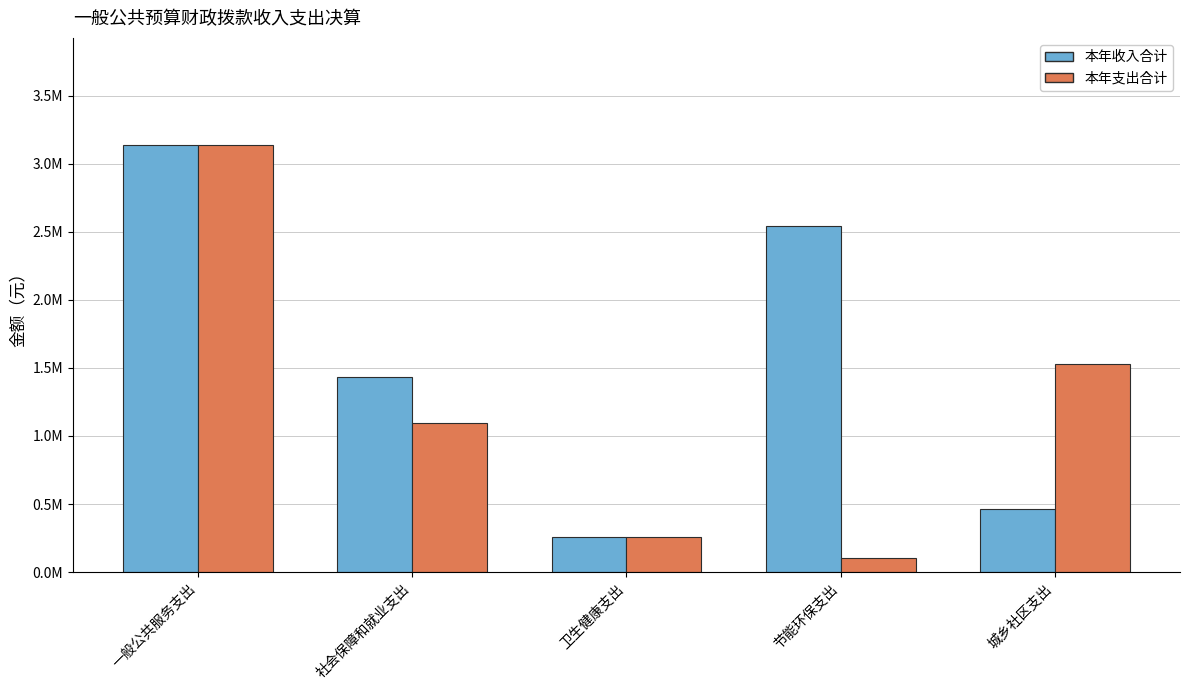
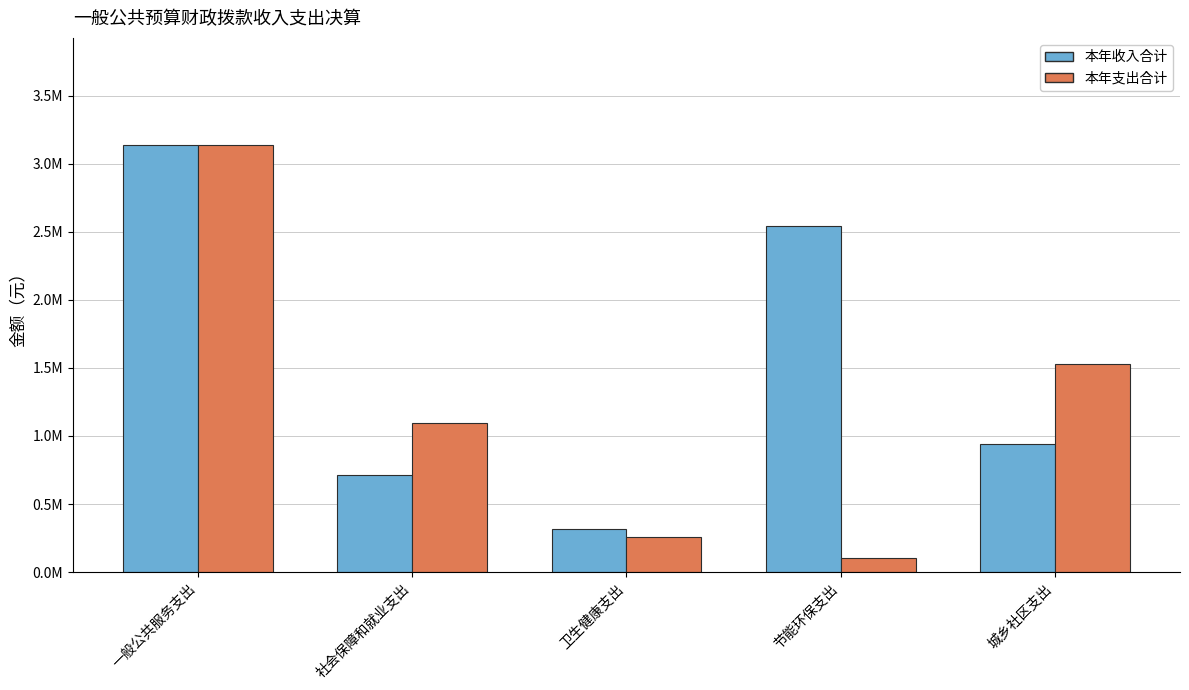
本年收入合计, 社会保障和就业支出: 1430000 -> 720000
本年收入合计, 卫生健康支出: 260000 -> 320000
本年收入合计, 城乡社区支出: 460000 -> 940000
